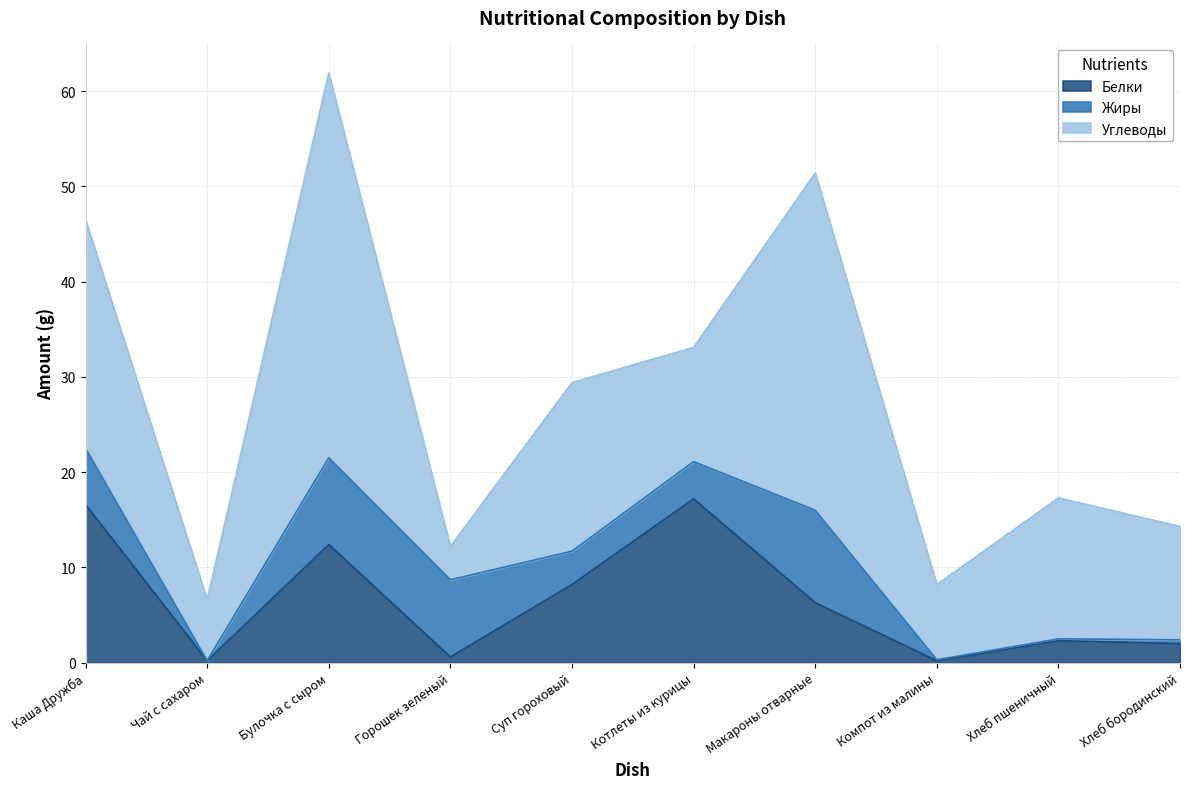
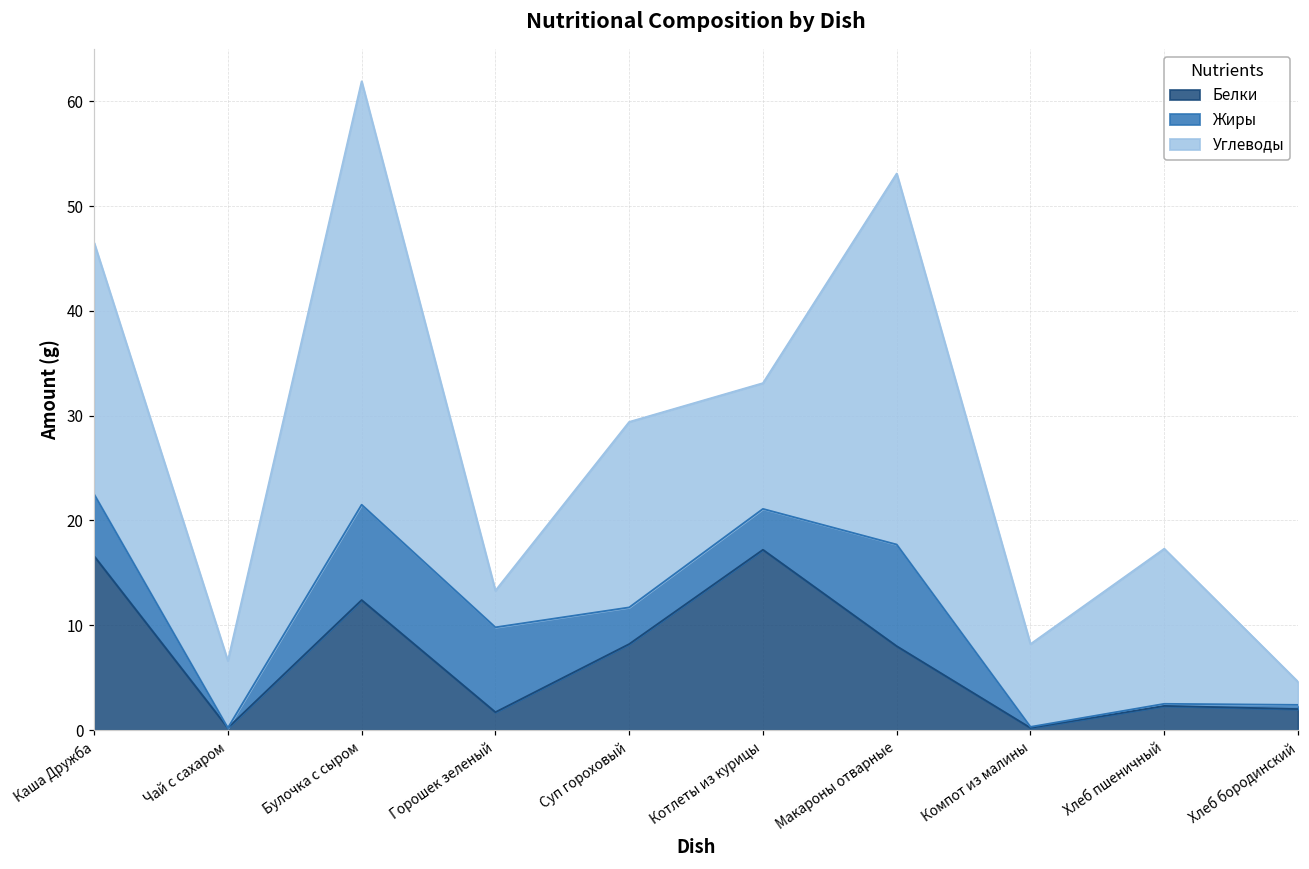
Белки, Горошек зеленый: 1 -> 2
Белки, Макароны отварные: 6 -> 8
Углеводы, Хлеб бородинский: 12 -> 2
